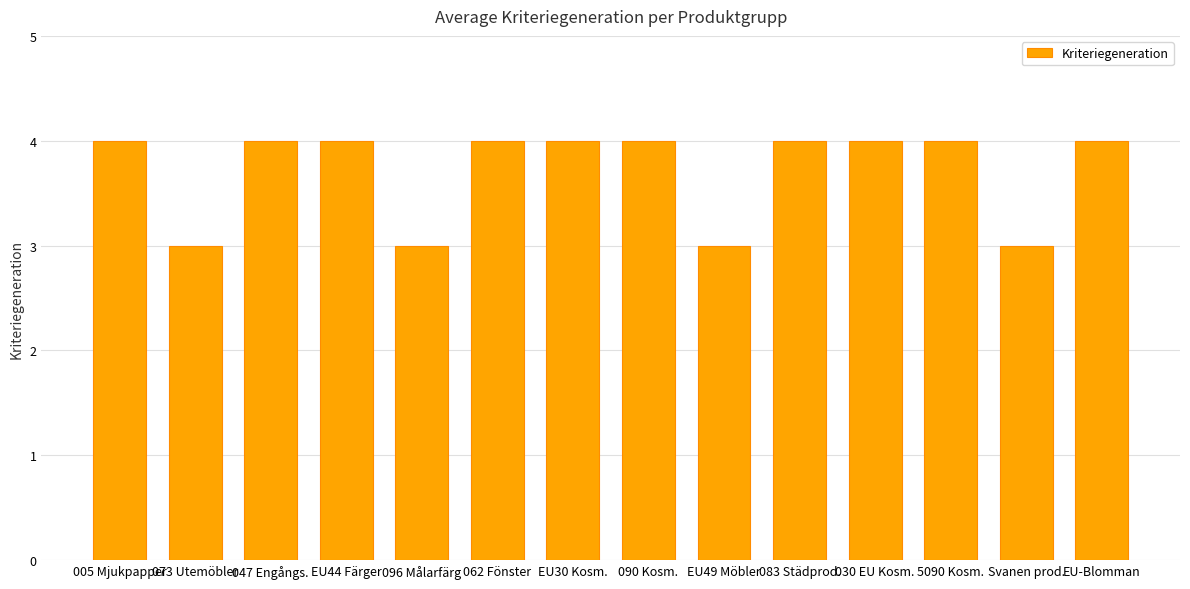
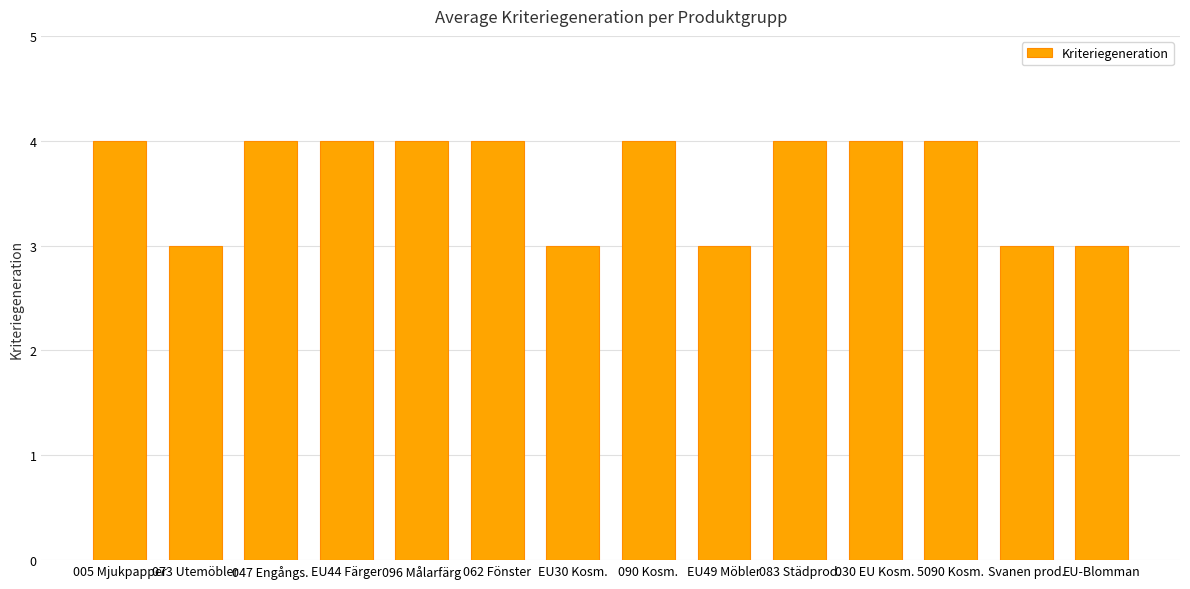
096 Målarfärg: 3 -> 4
EU30 Kosm.: 4 -> 3
EU-Blomman: 4 -> 3
